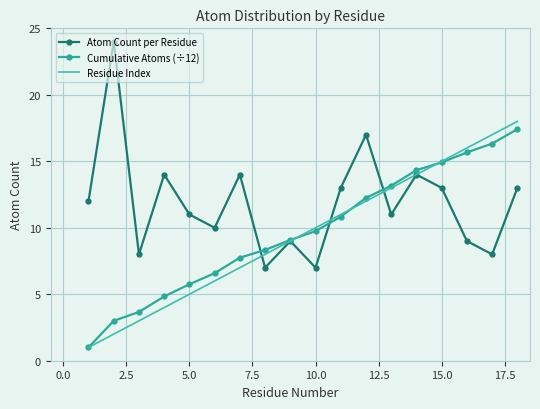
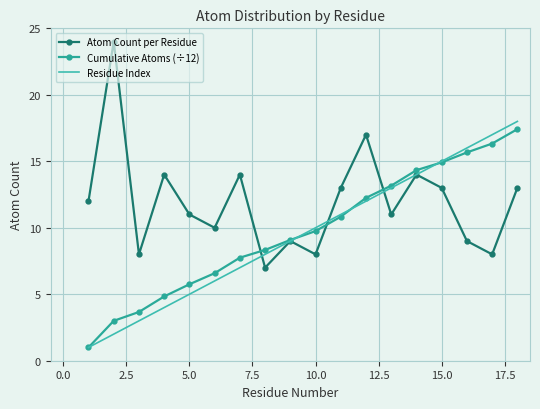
Atom Count per Residue, 10.0: 7 -> 8
